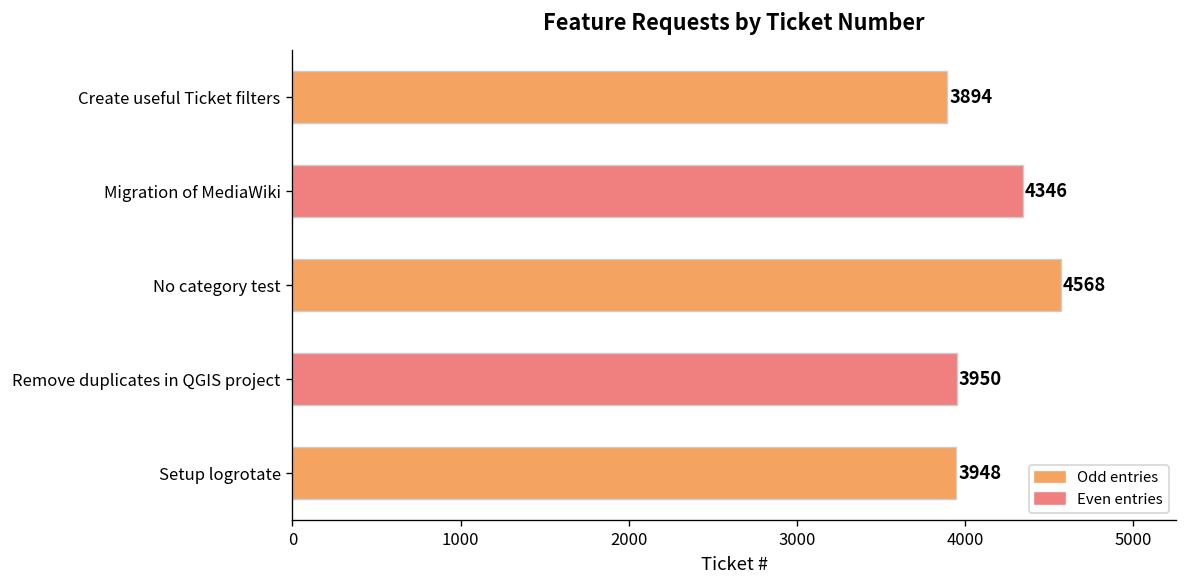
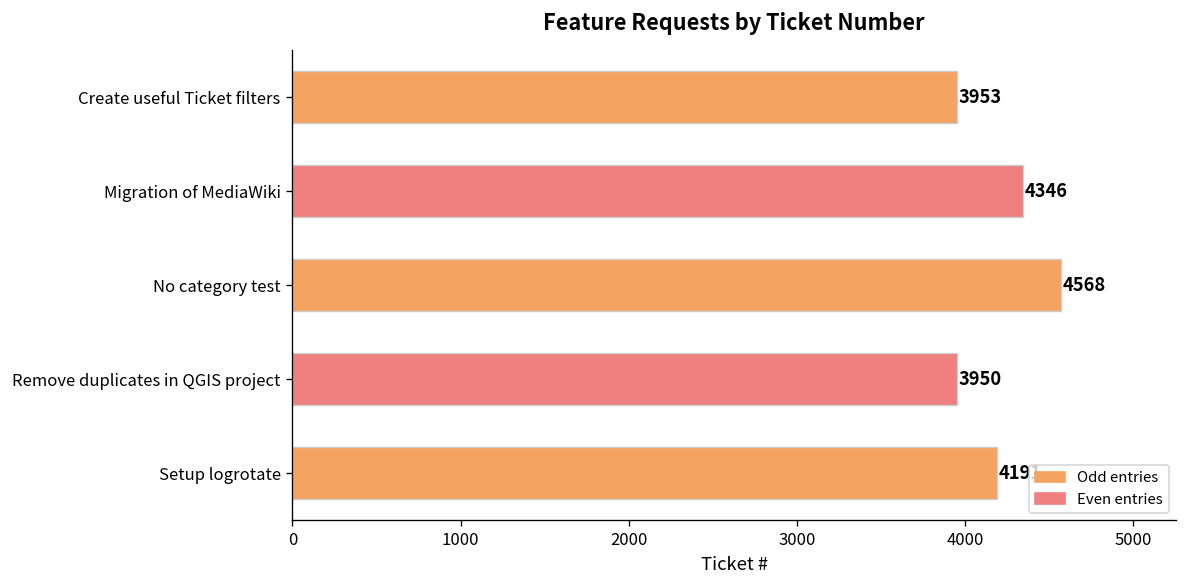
Create useful Ticket filters: 3894 -> 3953
Setup logrotate: 3950 -> 4190
